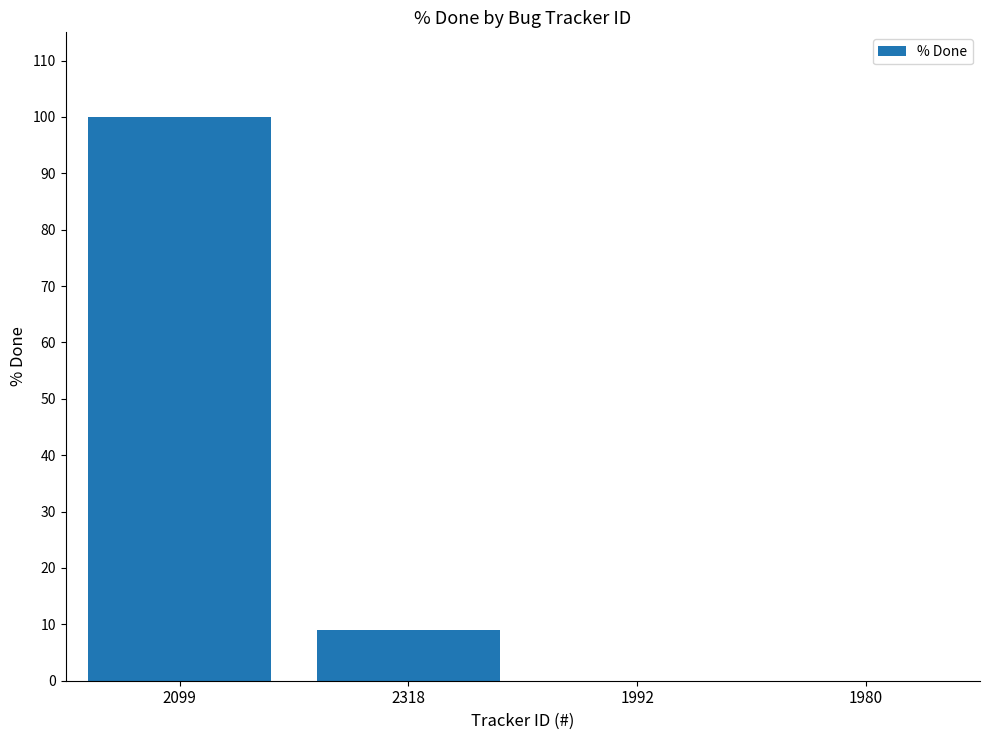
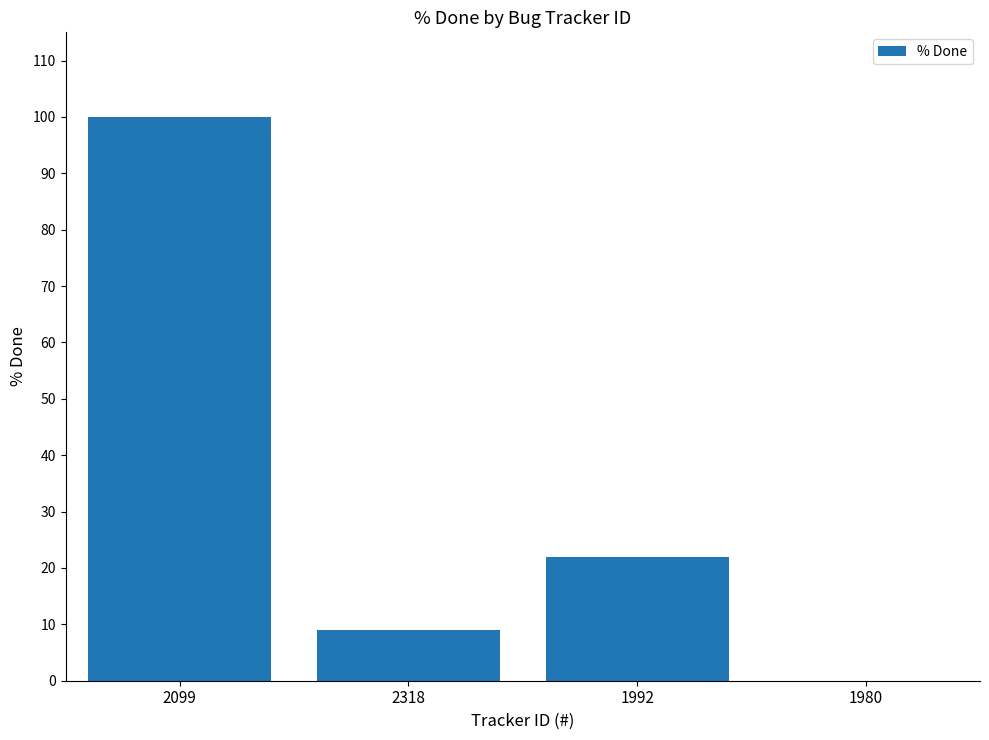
1992: 0 -> 22
